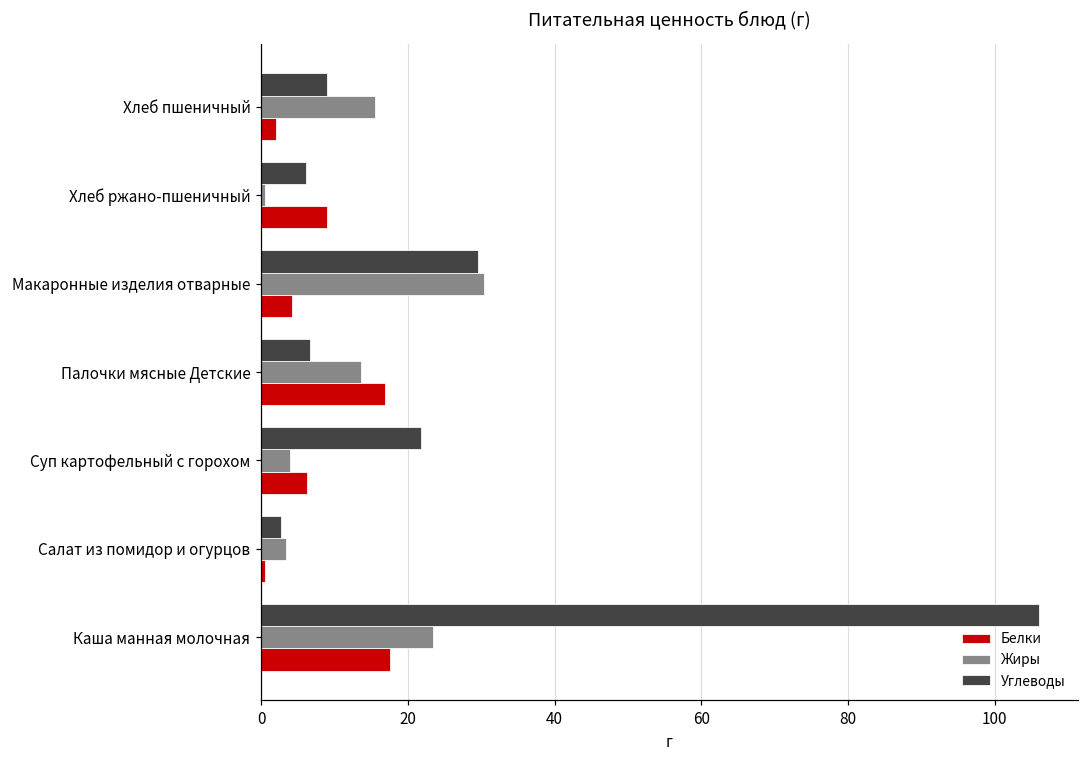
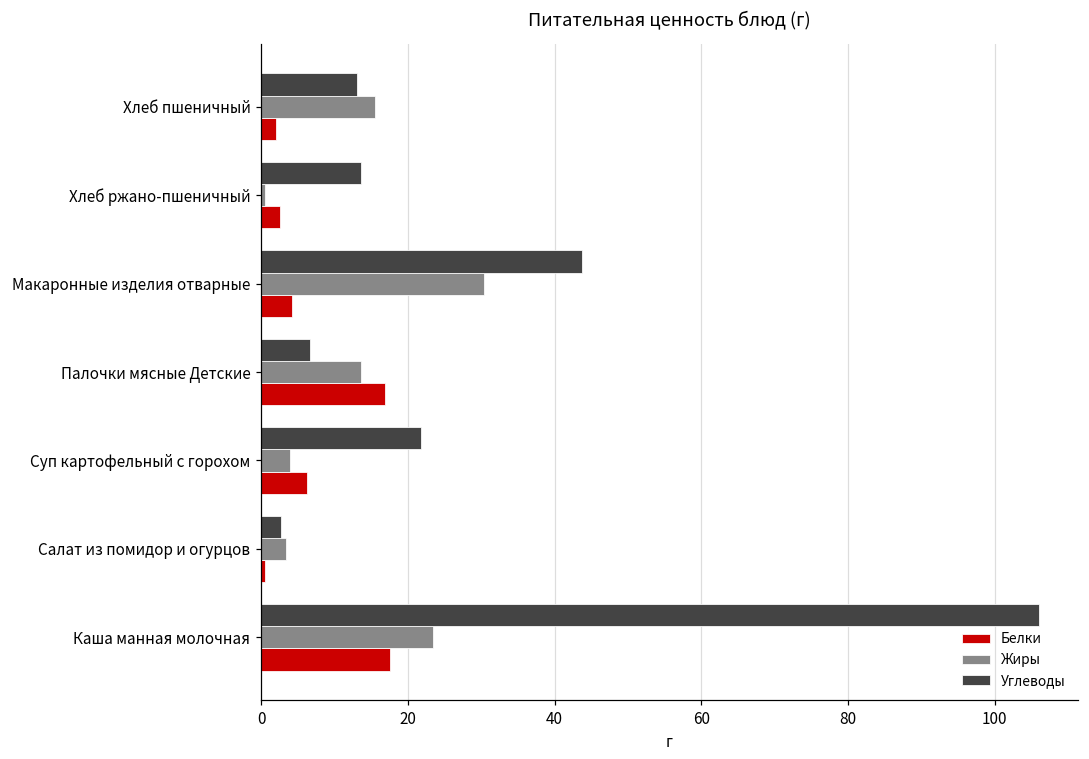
Углеводы, Хлеб пшеничный: 9 -> 13
Углеводы, Хлеб ржано-пшеничный: 6 -> 14
Белки, Хлеб ржано-пшеничный: 9 -> 3
Углеводы, Макаронные изделия отварные: 30 -> 44
